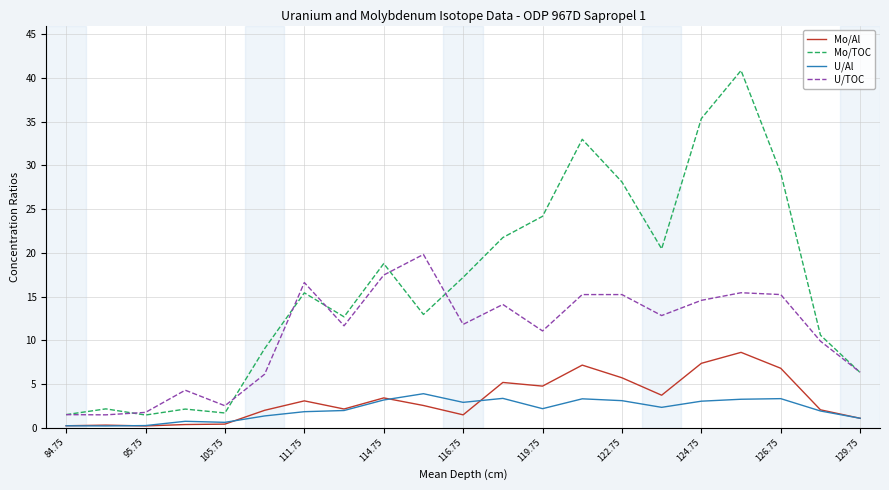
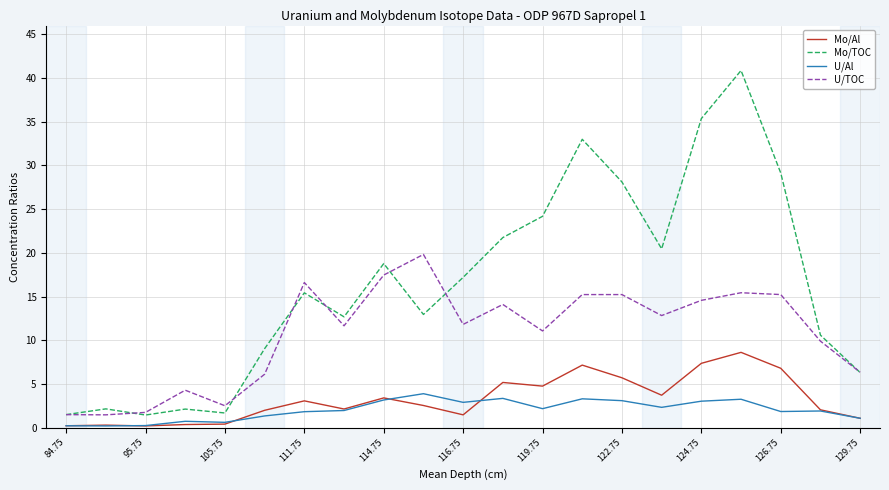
U/Al, 126.75: 3 -> 2
